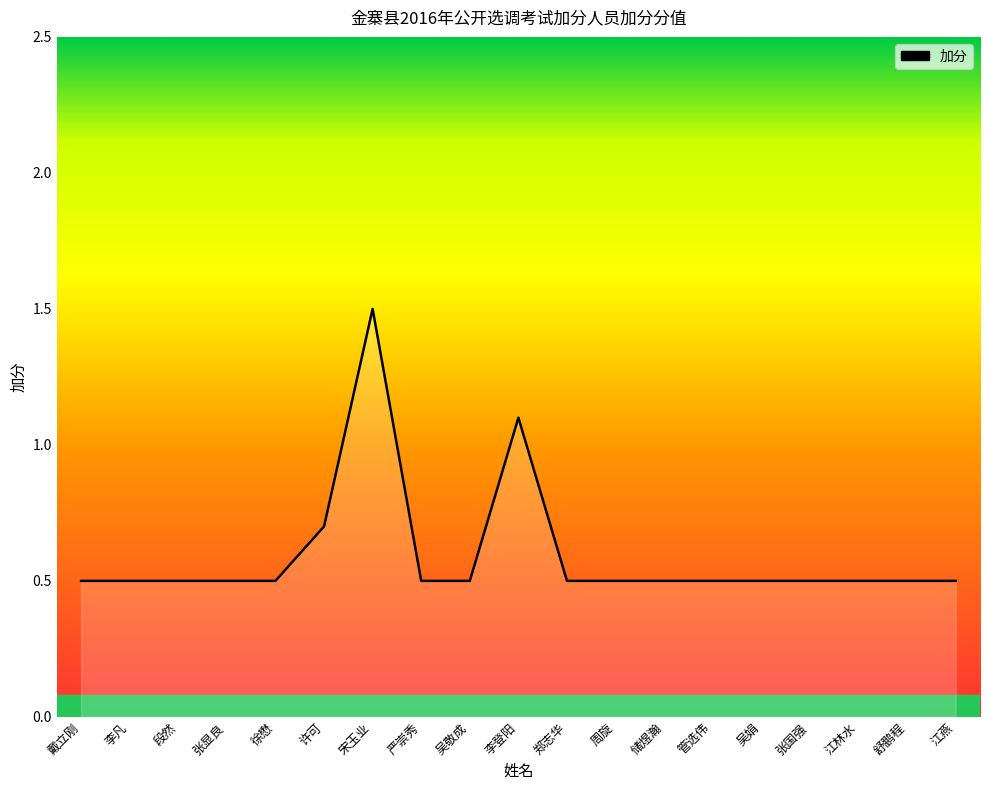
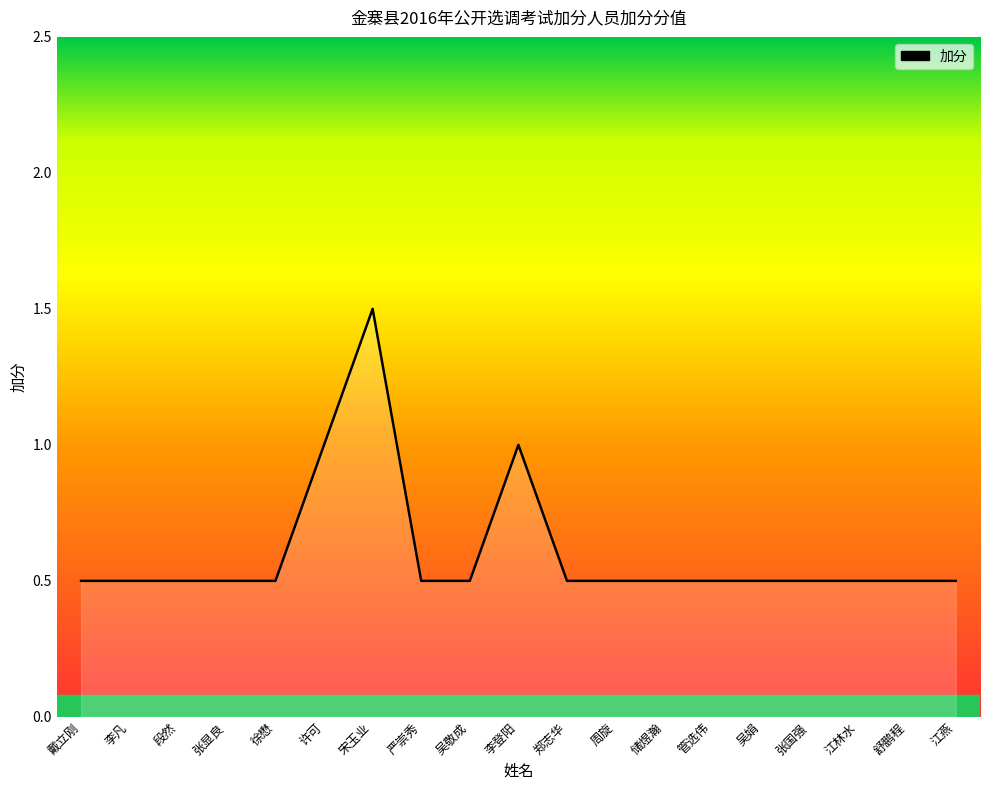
许可: 0.7 -> 1.0
李登阳: 1.1 -> 1.0
